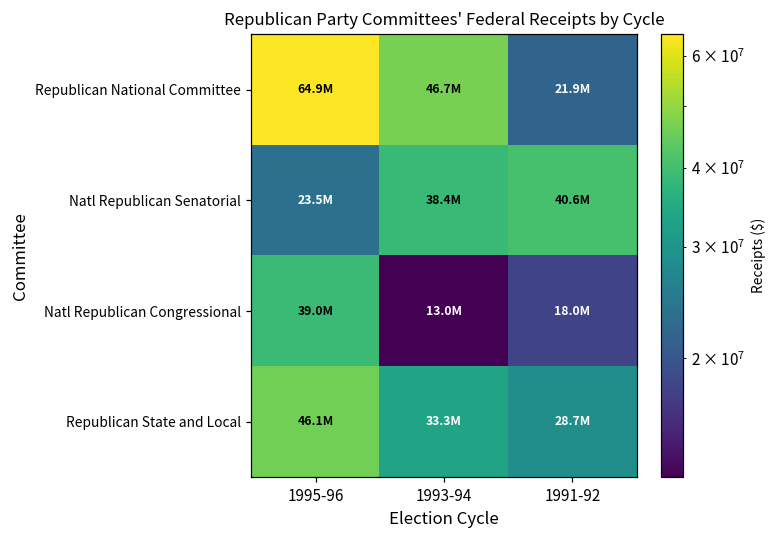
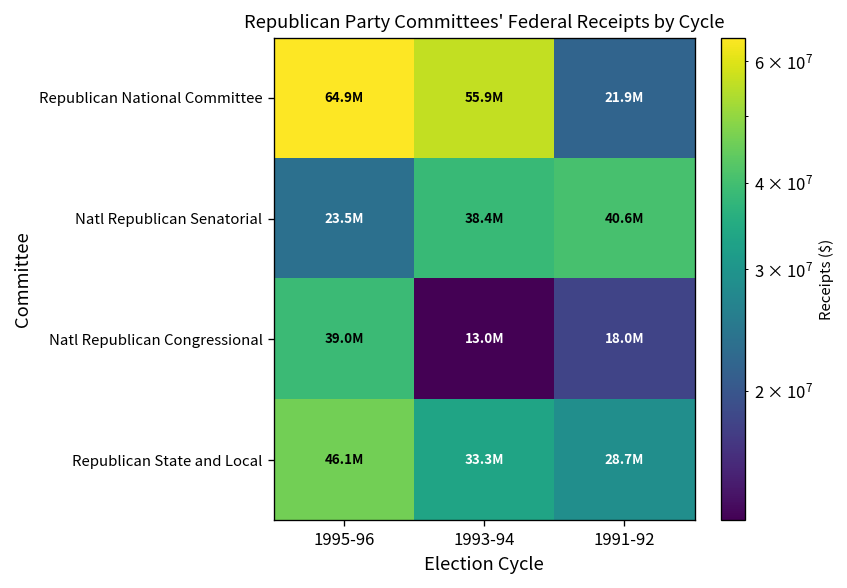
Republican National Committee, 1993-94: 46.7M -> 55.9M
